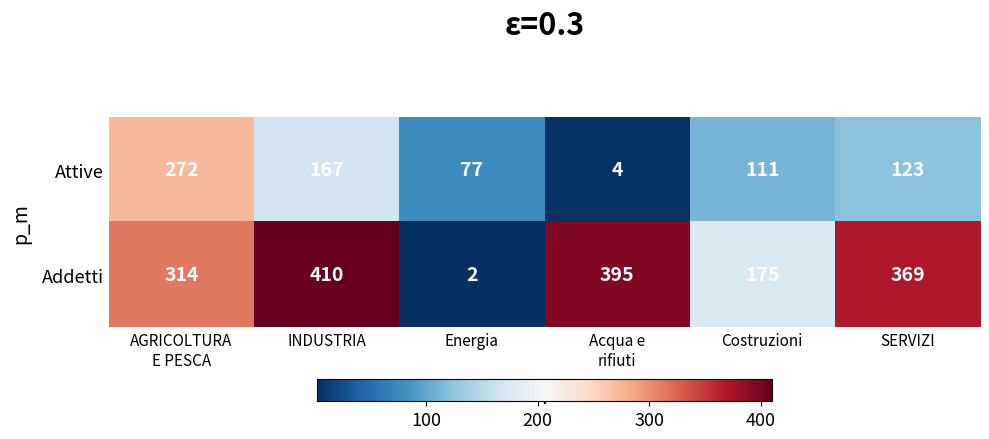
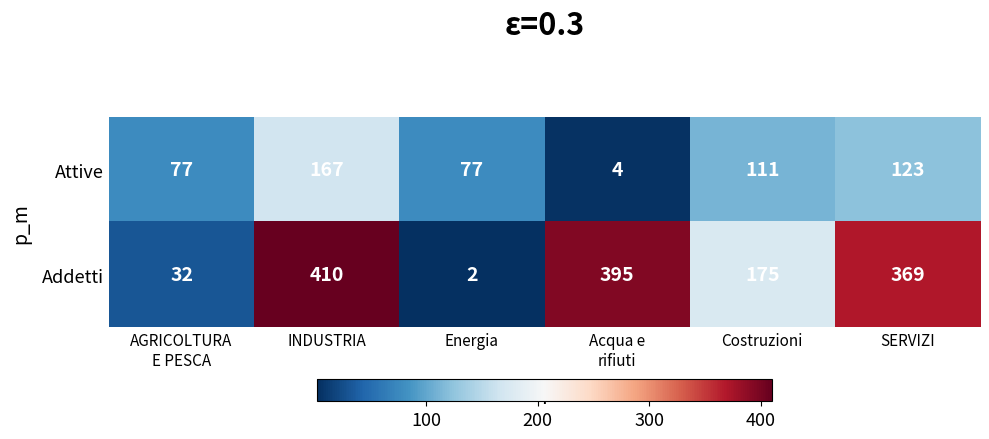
Attive, AGRICOLTURA E PESCA: 272 -> 77
Addetti, AGRICOLTURA E PESCA: 314 -> 32
